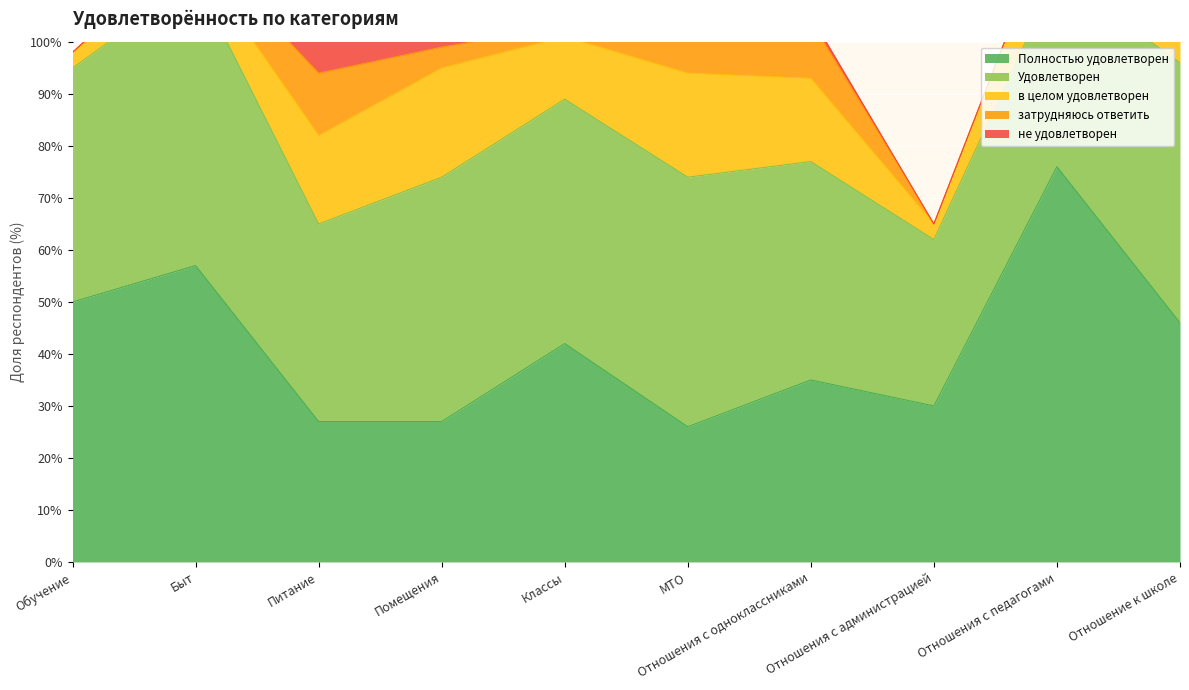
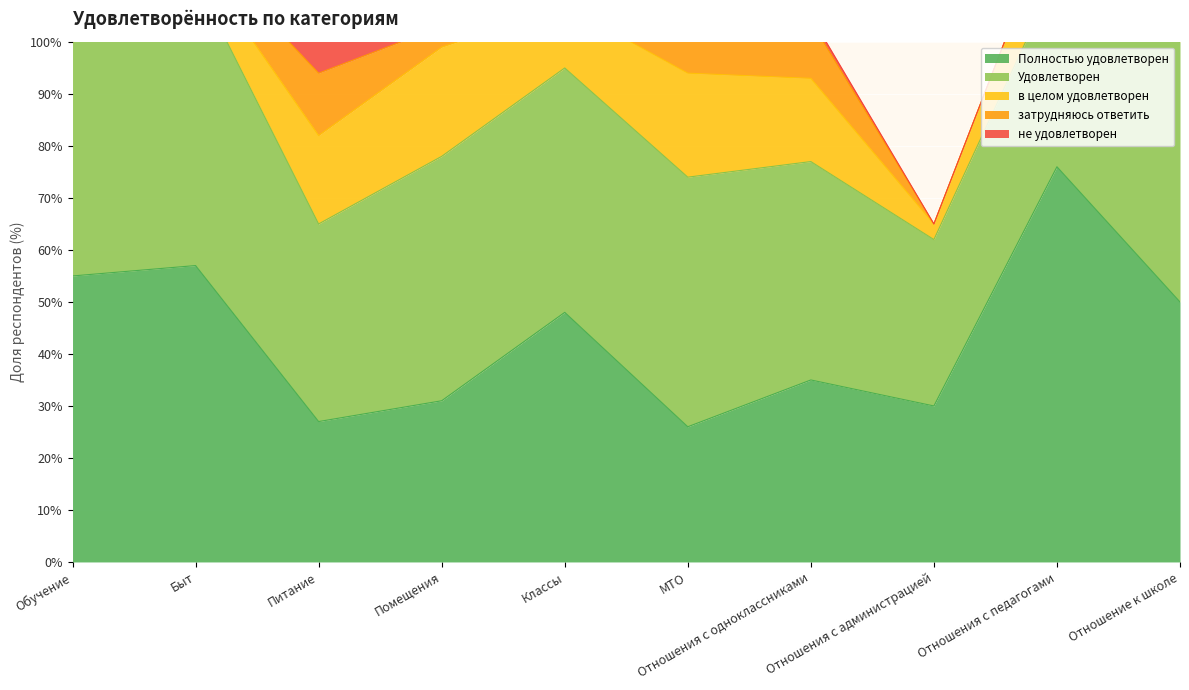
Полностью удовлетворен, Обучение: 50% -> 55%
Полностью удовлетворен, Помещения: 27% -> 31%
Полностью удовлетворен, Классы: 42% -> 48%
Полностью удовлетворен, Отношение к школе: 46% -> 50%
